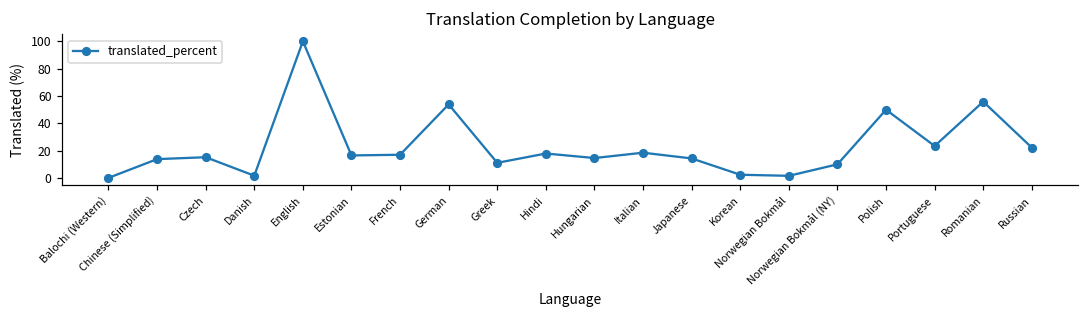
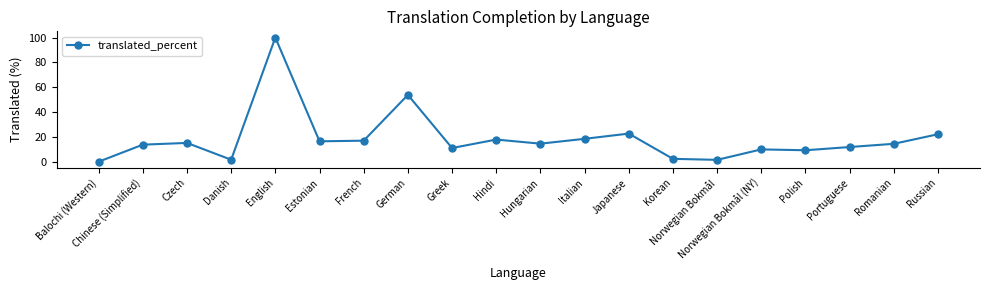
Japanese: 14 -> 23
Polish: 50 -> 9
Portuguese: 24 -> 12
Romanian: 56 -> 15
